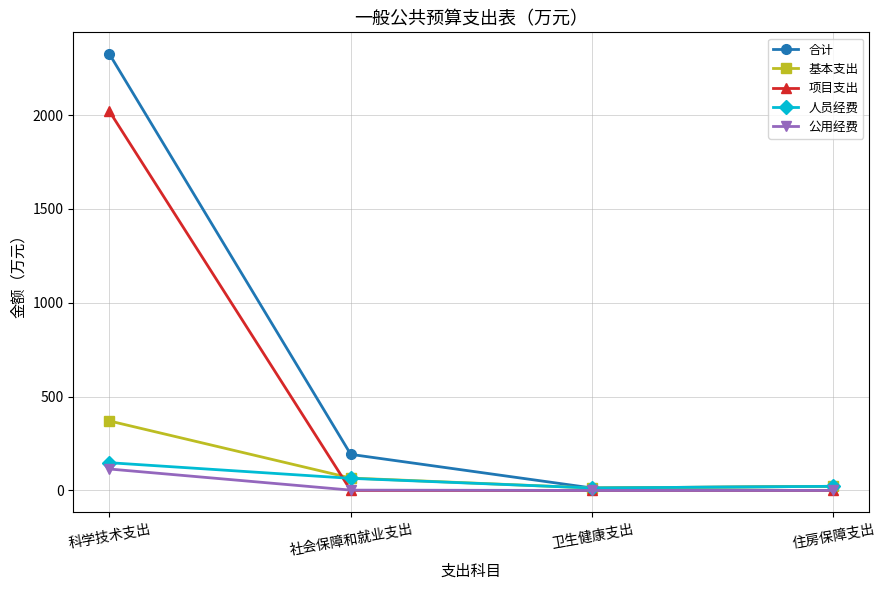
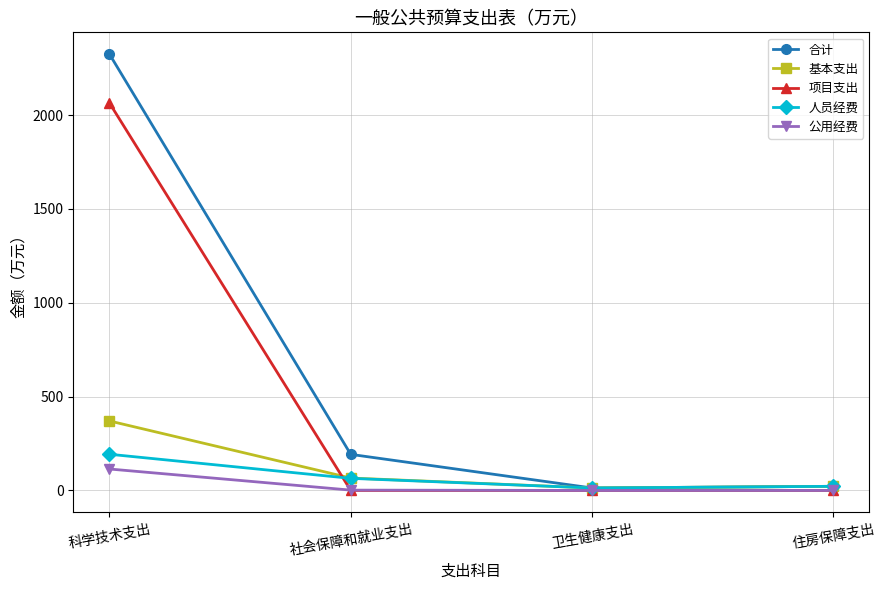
项目支出, 科学技术支出: 2020 -> 2060
人员经费, 科学技术支出: 150 -> 190
